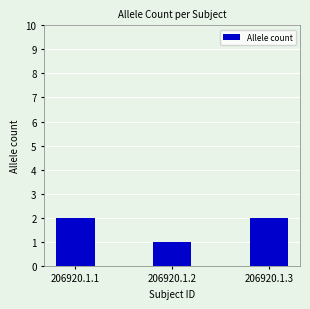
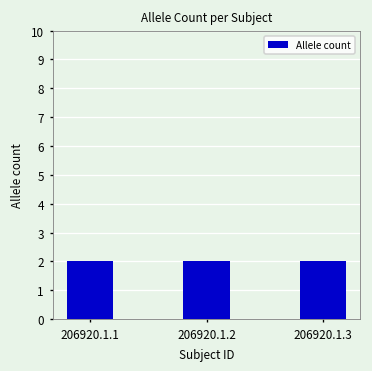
206920.1.2: 1 -> 2
